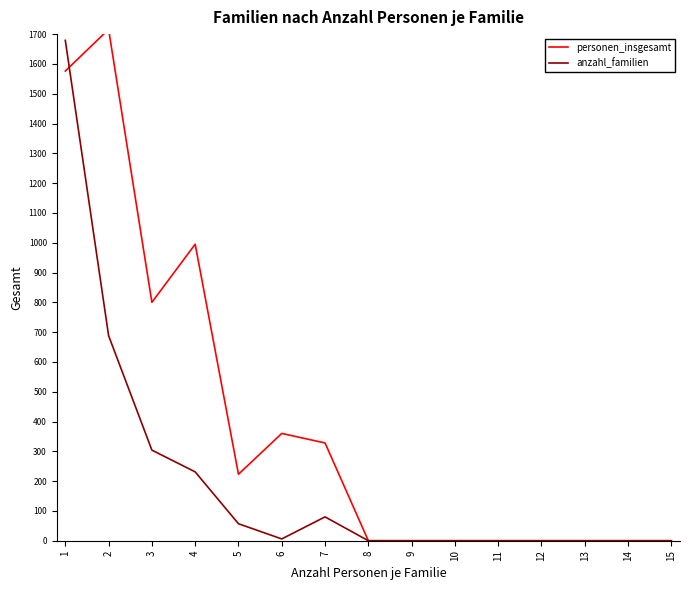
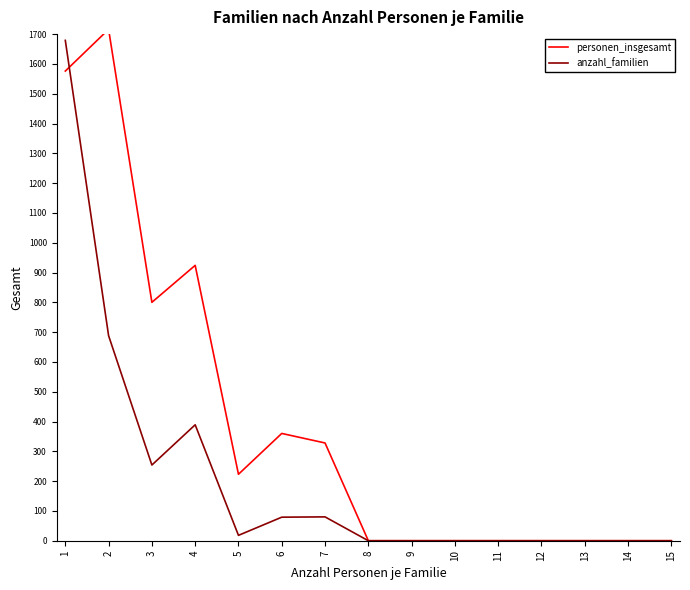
anzahl_familien, 3: 300 -> 250
personen_insgesamt, 4: 1000 -> 920
anzahl_familien, 4: 230 -> 390
anzahl_familien, 5: 60 -> 20
anzahl_familien, 6: 10 -> 80
